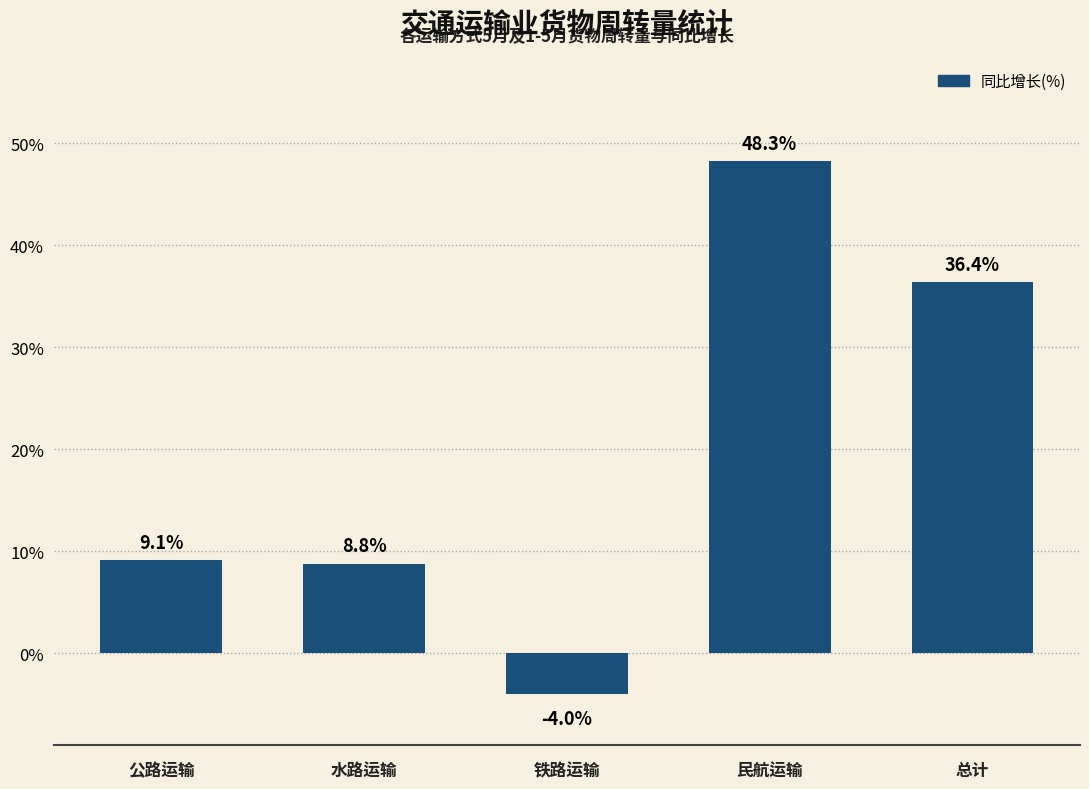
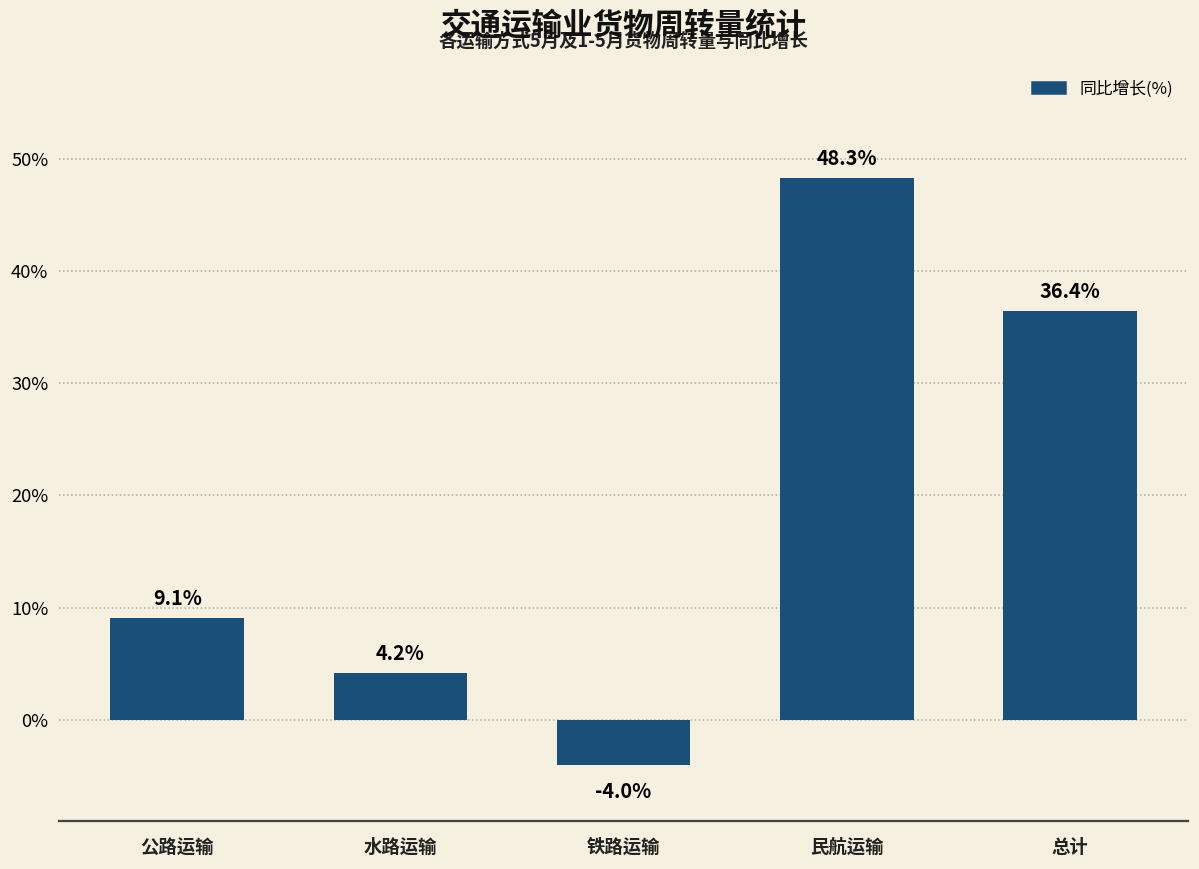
水路运输: 8.8% -> 4.2%
